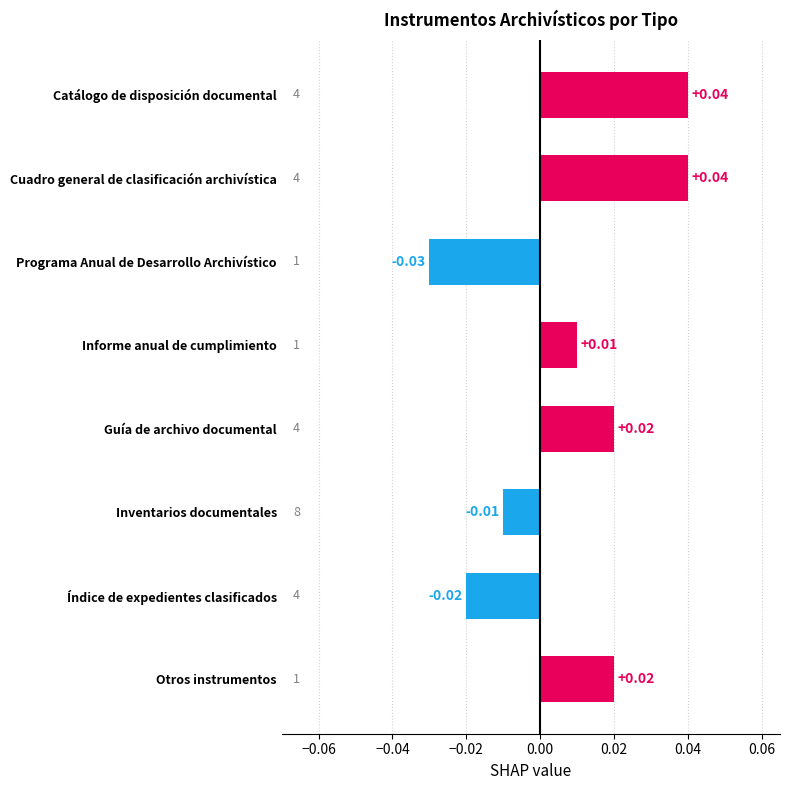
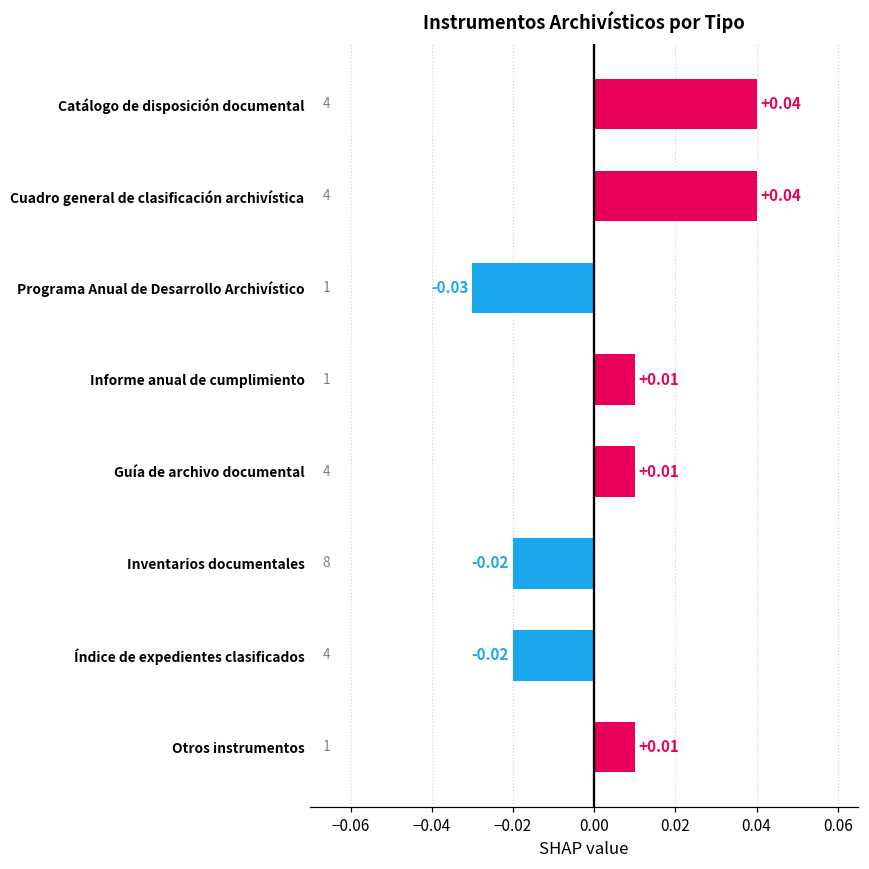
Guía de archivo documental: +0.02 -> +0.01
Inventarios documentales: -0.01 -> -0.02
Otros instrumentos: +0.02 -> +0.01
